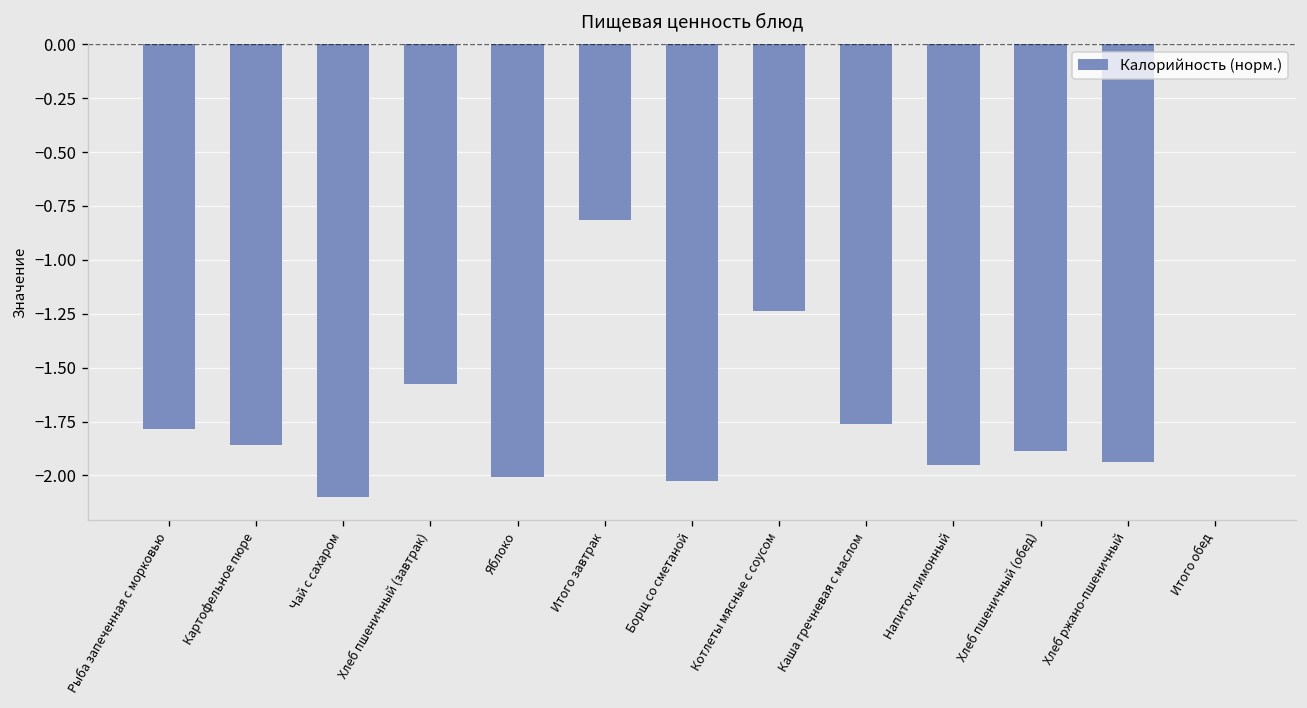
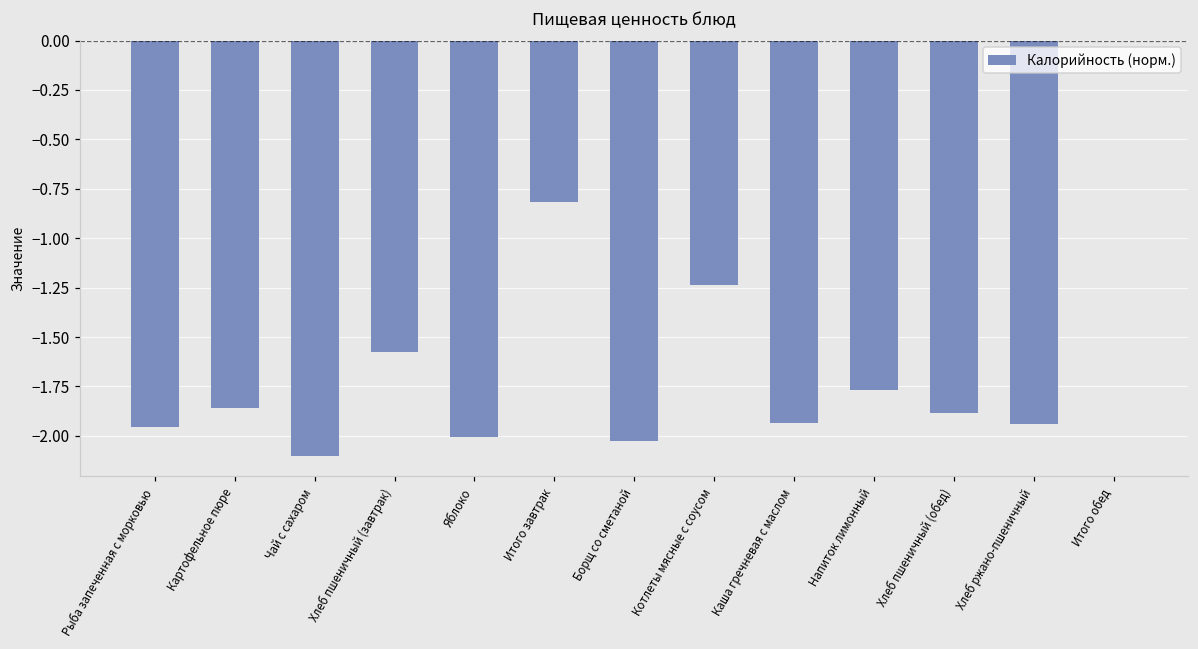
Рыба запеченная с морковью: -1.78 -> -1.95
Каша гречневая с маслом: -1.76 -> -1.94
Напиток лимонный: -1.95 -> -1.77
